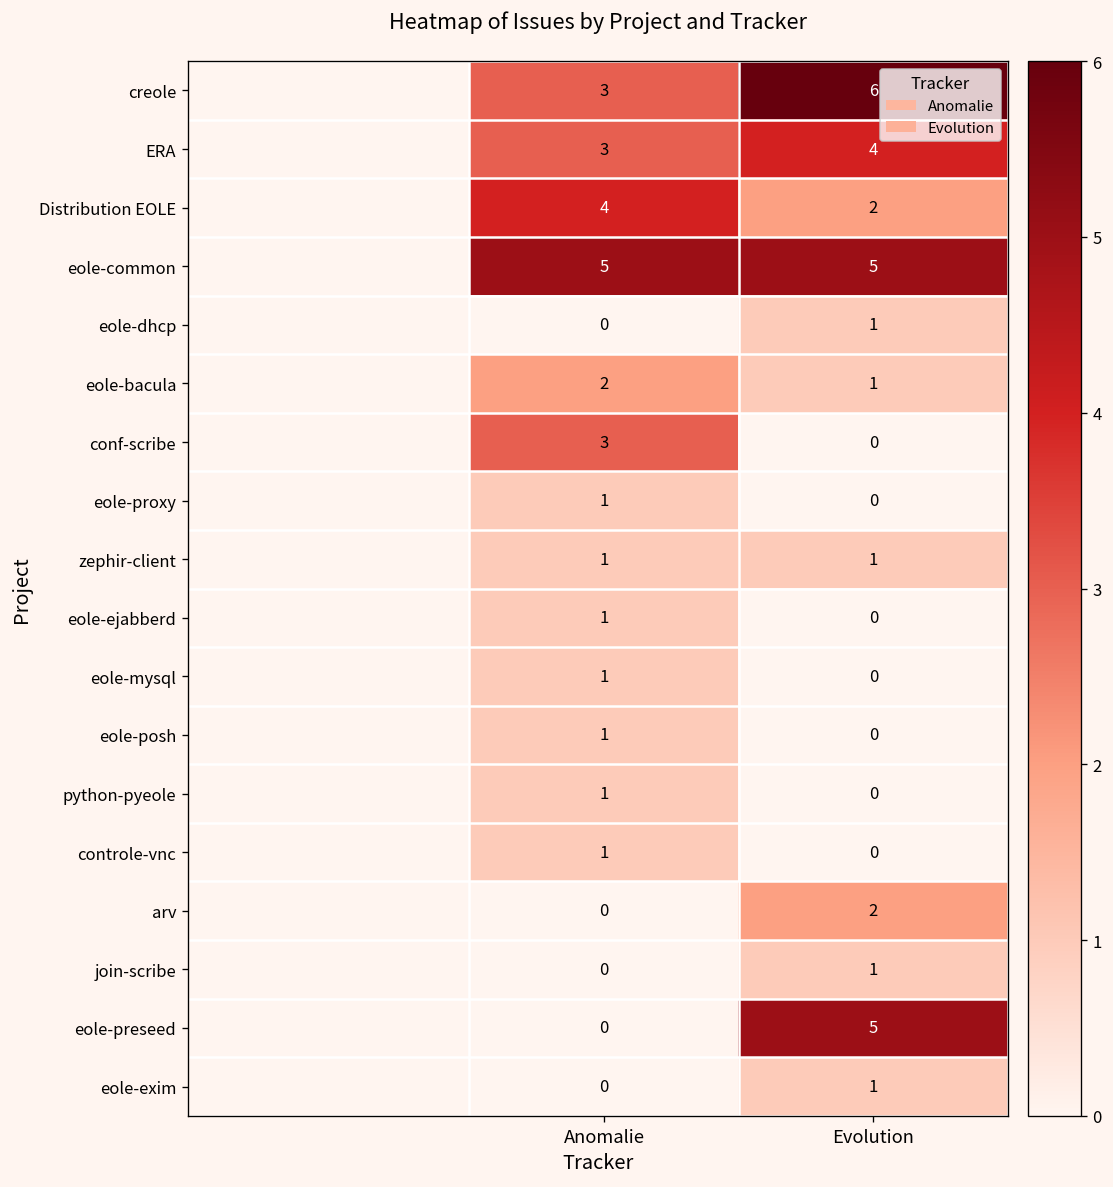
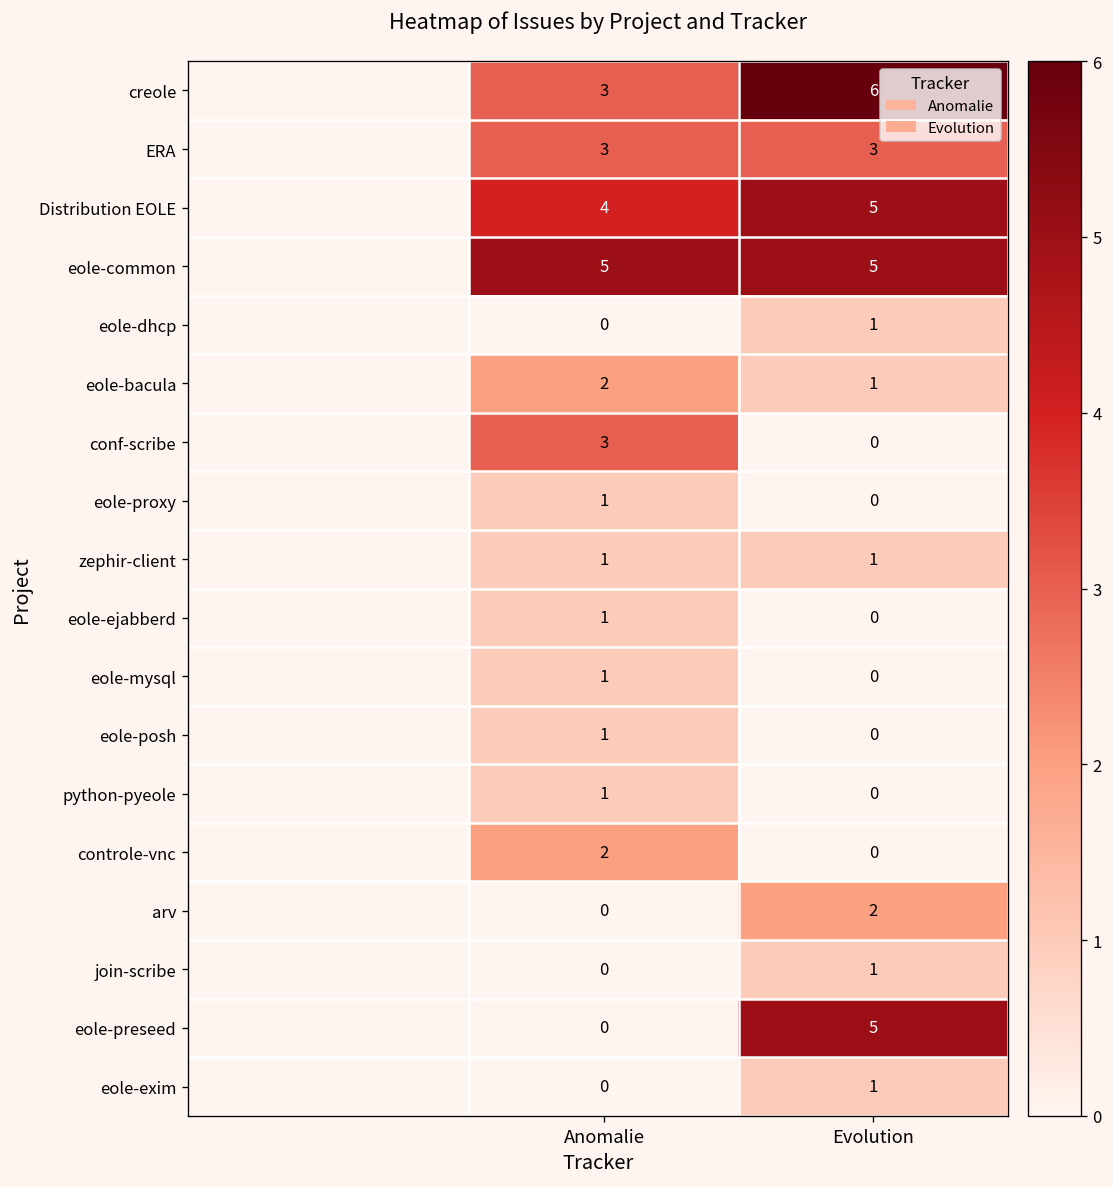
ERA, Evolution: 4 -> 3
Distribution EOLE, Evolution: 2 -> 5
controle-vnc, Anomalie: 1 -> 2
